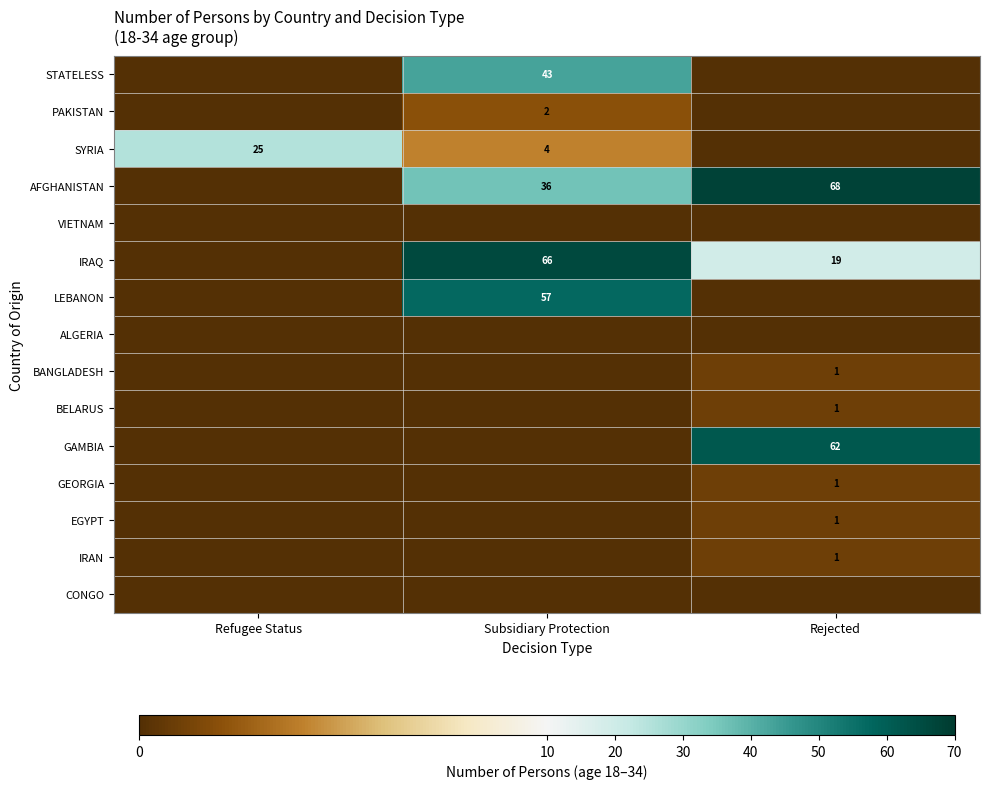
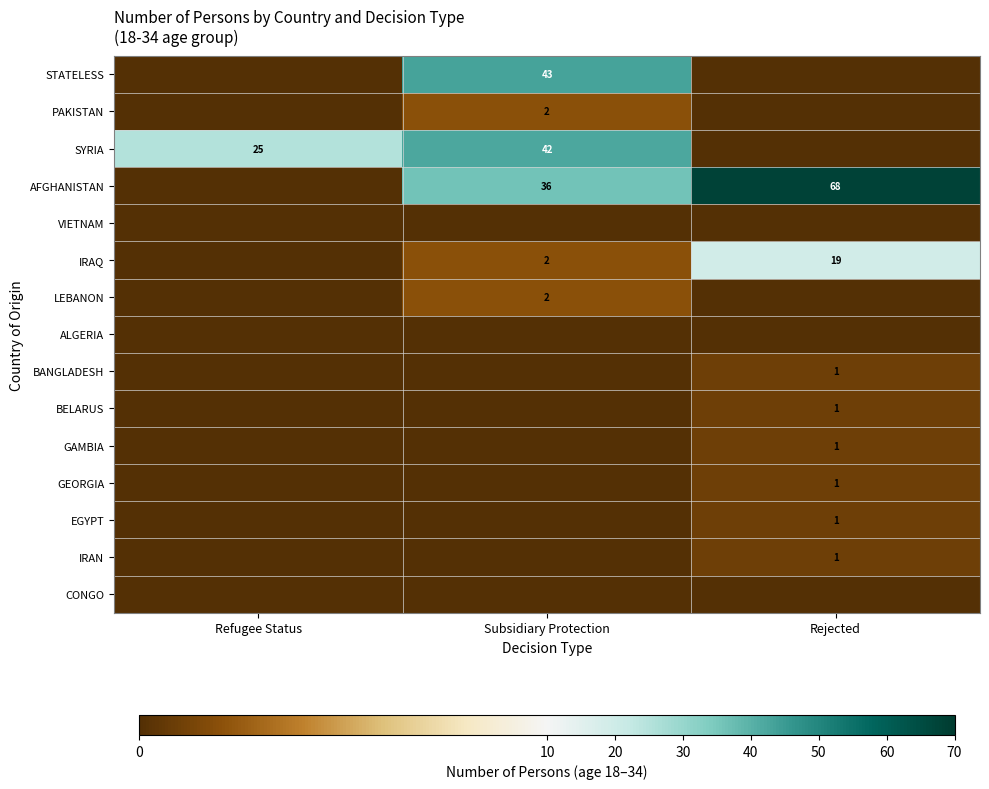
SYRIA, Subsidiary Protection: 4 -> 42
IRAQ, Subsidiary Protection: 66 -> 2
LEBANON, Subsidiary Protection: 57 -> 2
GAMBIA, Rejected: 62 -> 1
